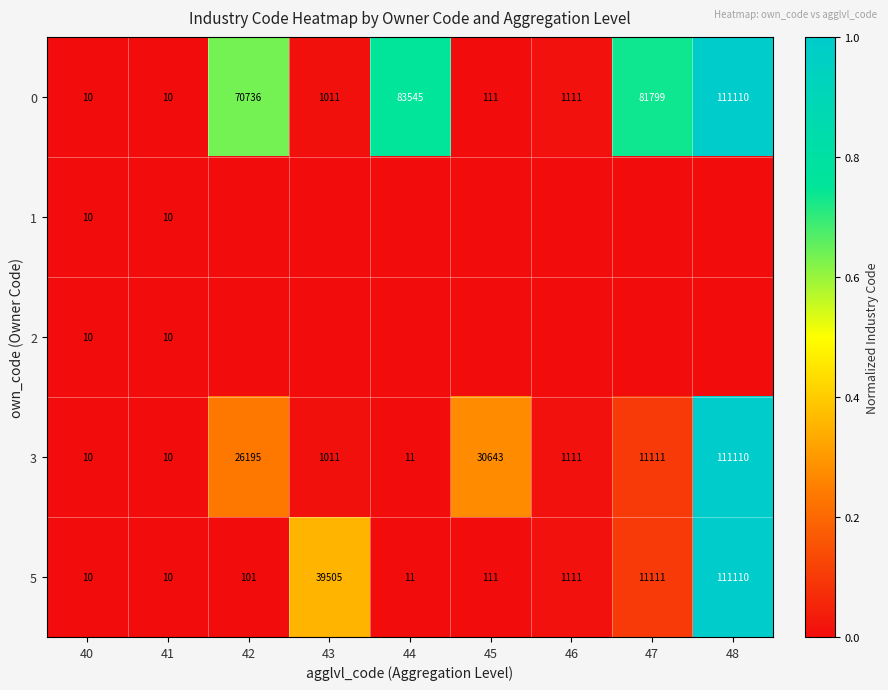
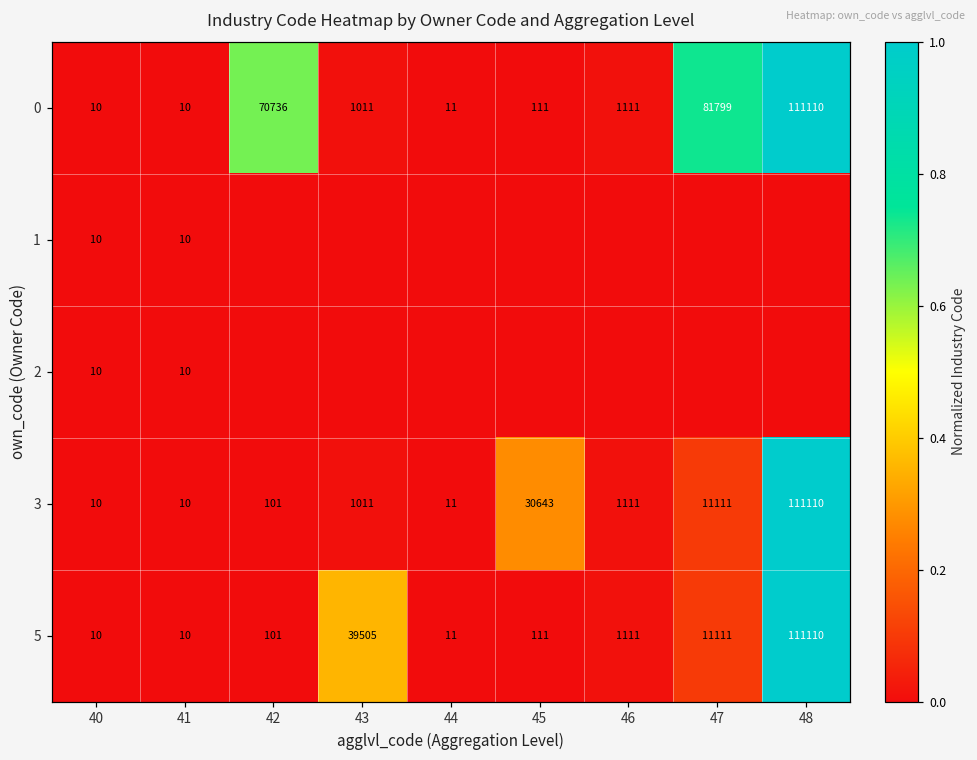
0, 44: 83545 -> 11
3, 42: 26195 -> 101
